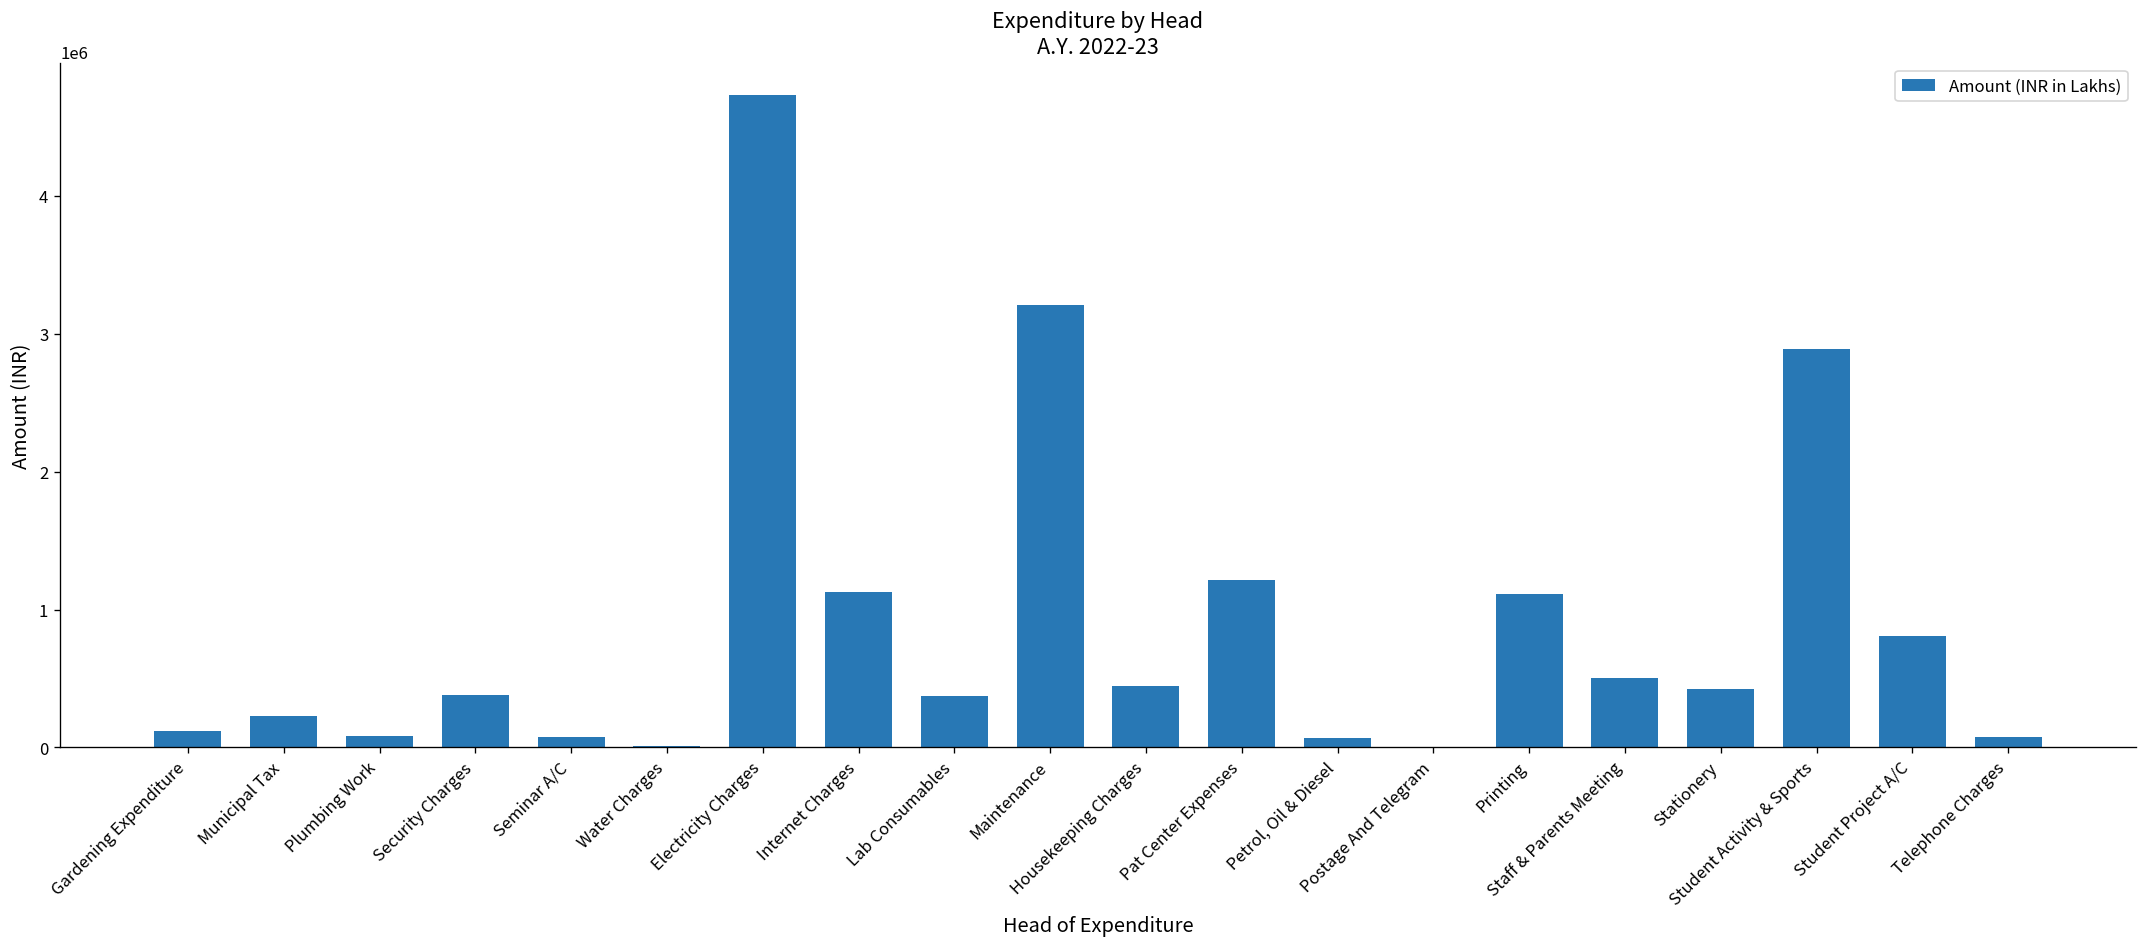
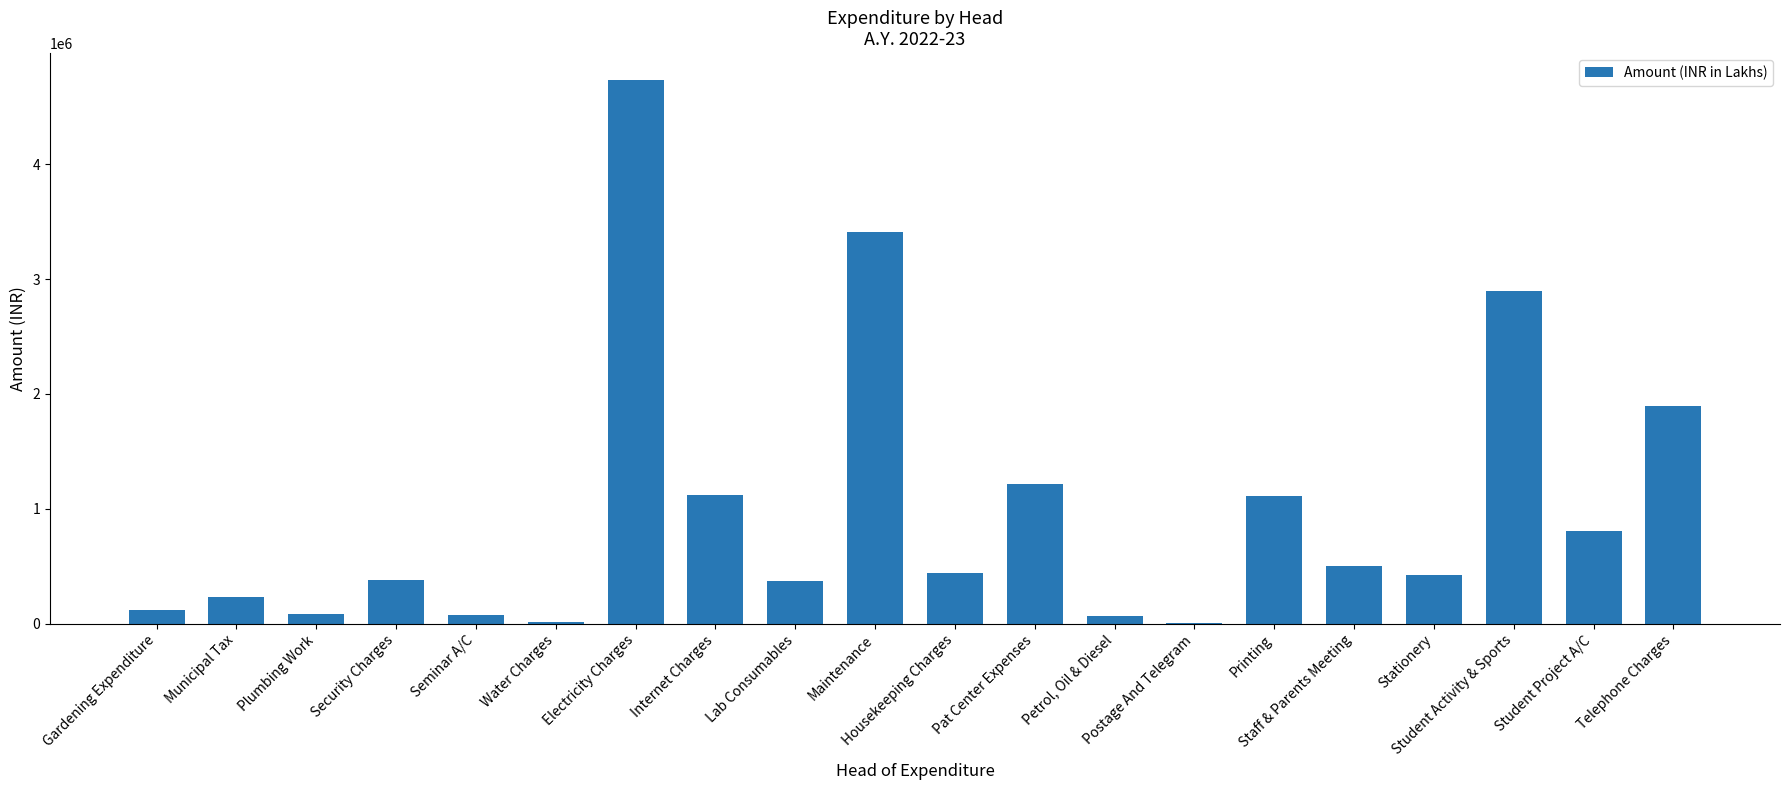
Maintenance: 3210000 -> 3410000
Telephone Charges: 70000 -> 1900000
